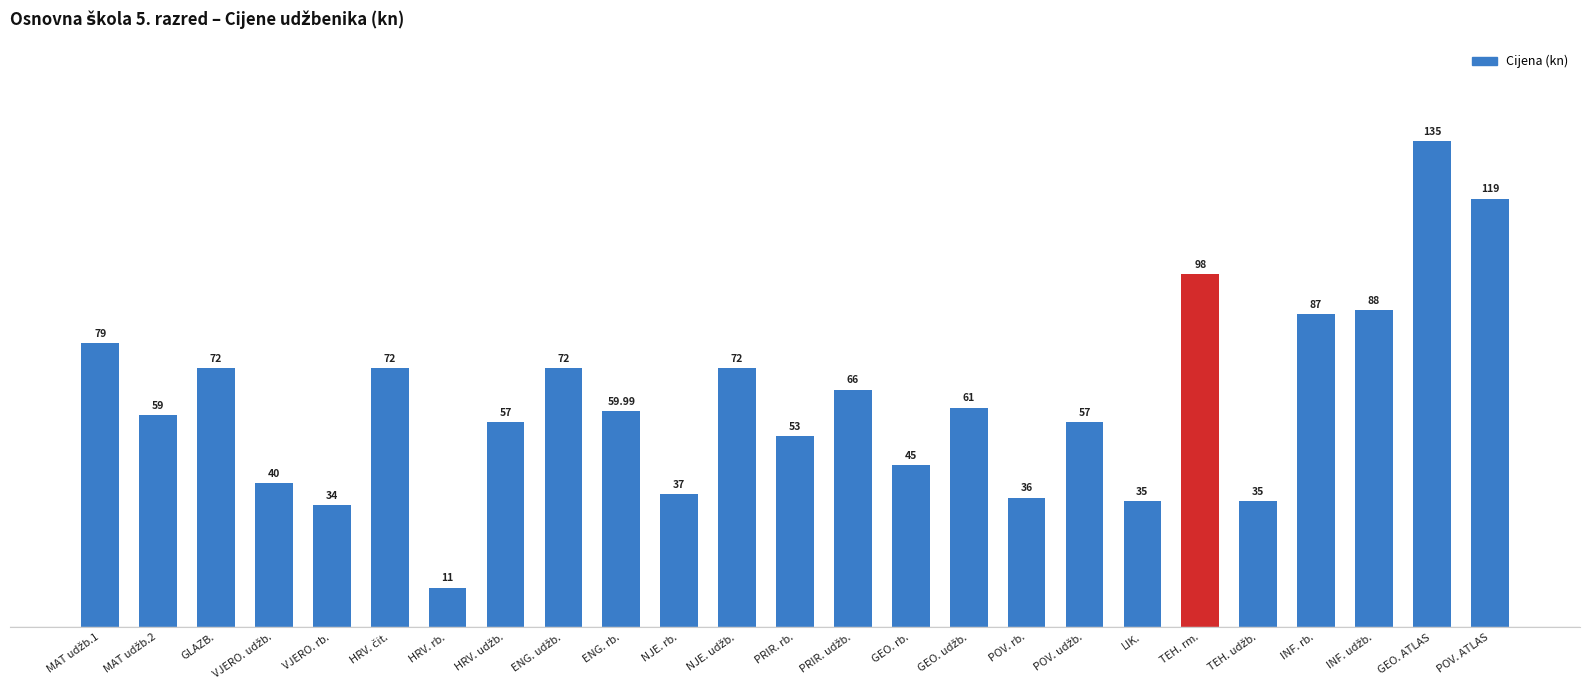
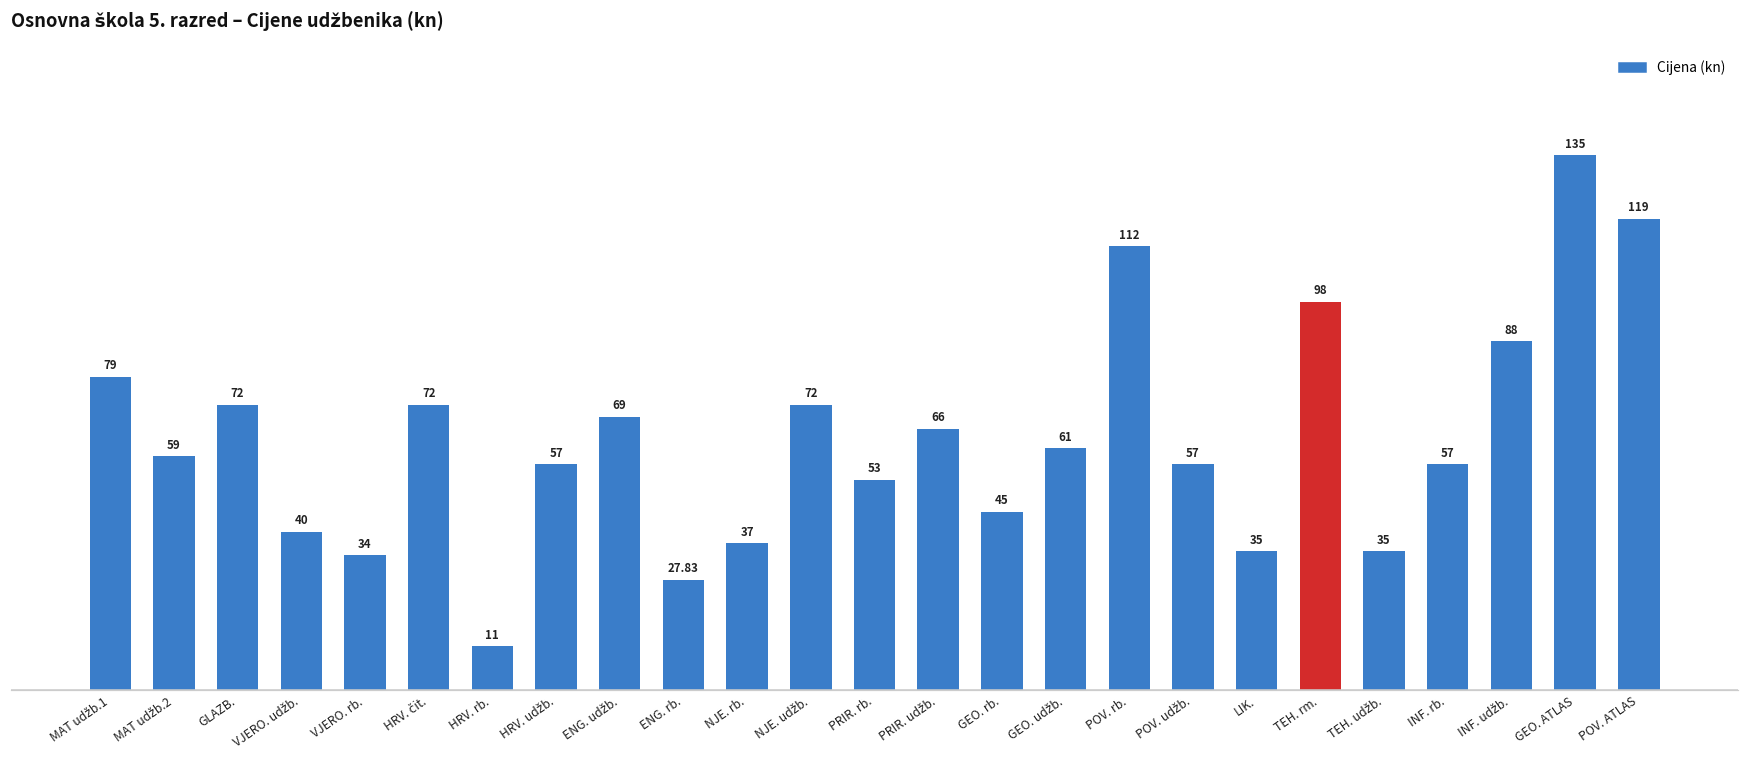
ENG. udžb.: 72 -> 69
ENG. rb.: 59.99 -> 27.83
POV. rb.: 36 -> 112
INF. rb.: 87 -> 57
